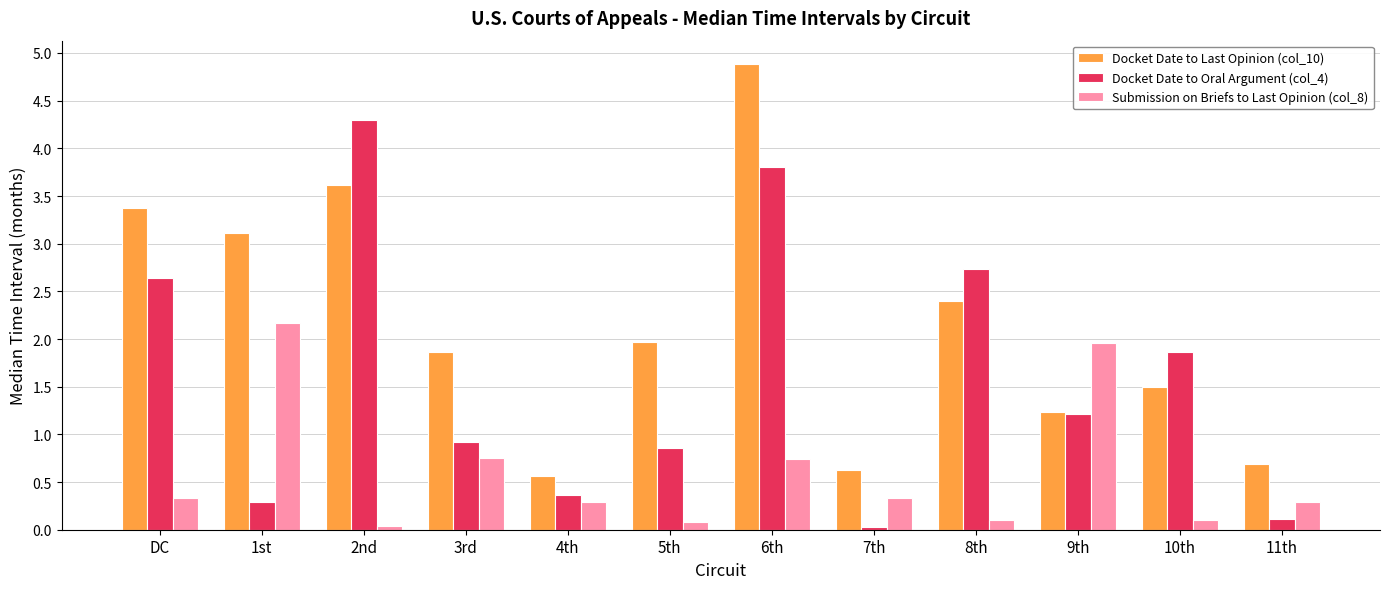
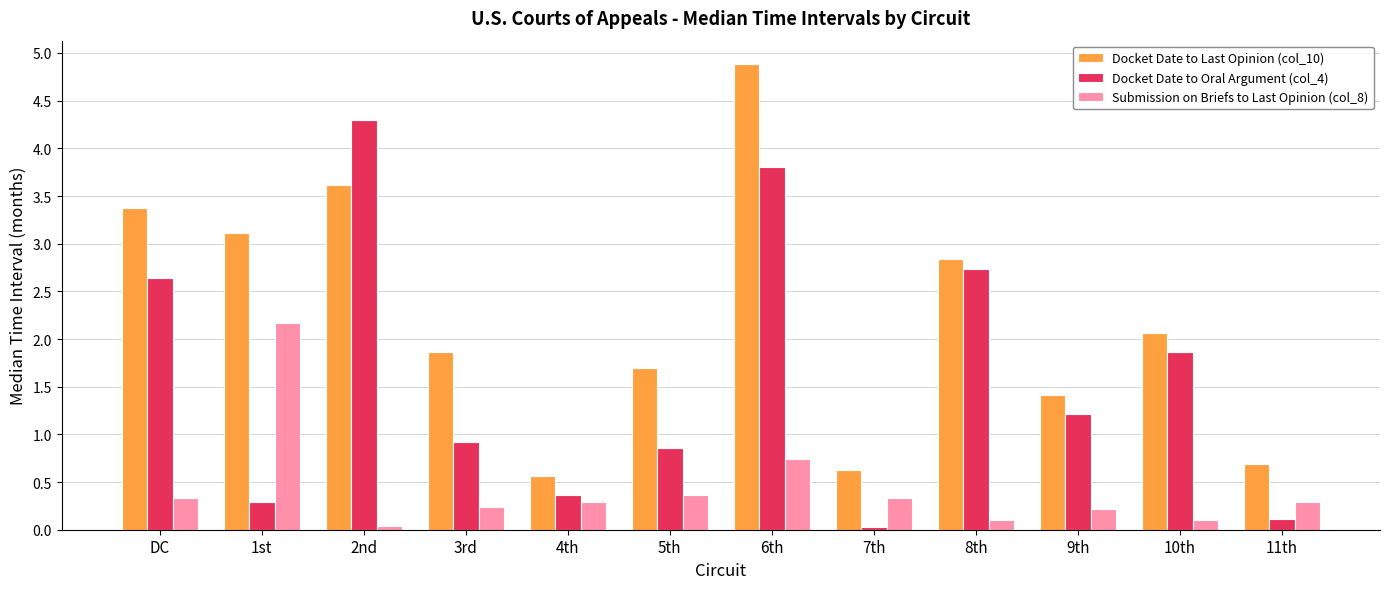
Submission on Briefs to Last Opinion (col_8), 3rd: 0.8 -> 0.2
Docket Date to Last Opinion (col_10), 5th: 2.0 -> 1.7
Submission on Briefs to Last Opinion (col_8), 5th: 0.1 -> 0.4
Docket Date to Last Opinion (col_10), 8th: 2.4 -> 2.8
Docket Date to Last Opinion (col_10), 9th: 1.2 -> 1.4
Submission on Briefs to Last Opinion (col_8), 9th: 2.0 -> 0.2
Docket Date to Last Opinion (col_10), 10th: 1.5 -> 2.1
